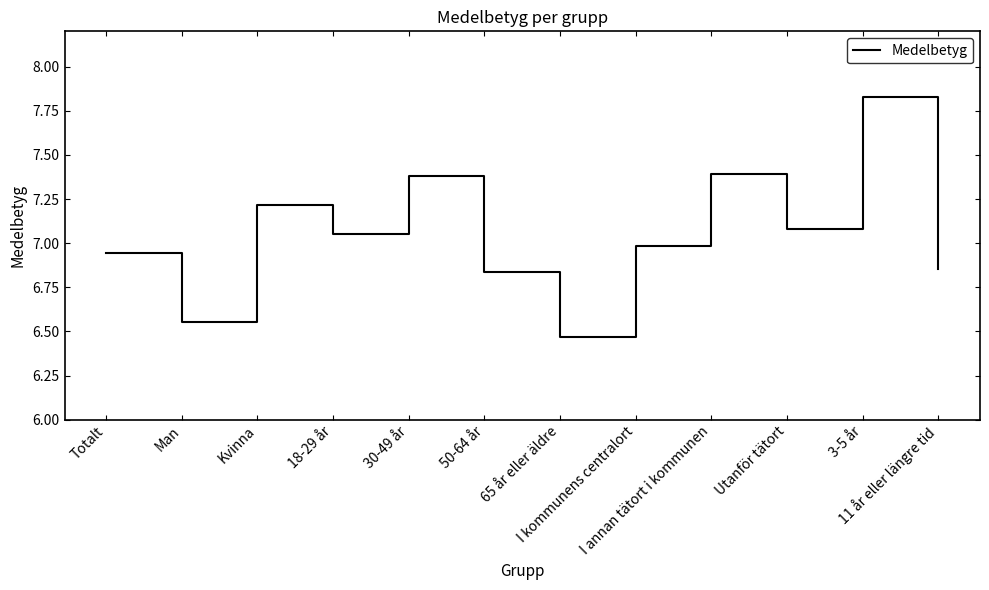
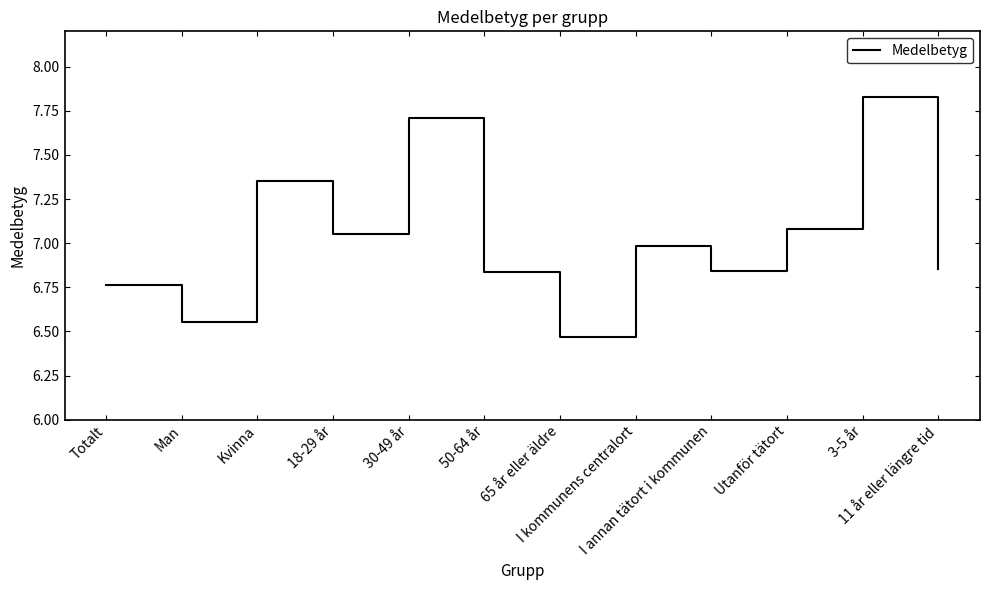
Totalt: 6.95 -> 6.76
Kvinna: 7.22 -> 7.35
30-49 år: 7.38 -> 7.71
I annan tätort i kommunen: 7.39 -> 6.84
